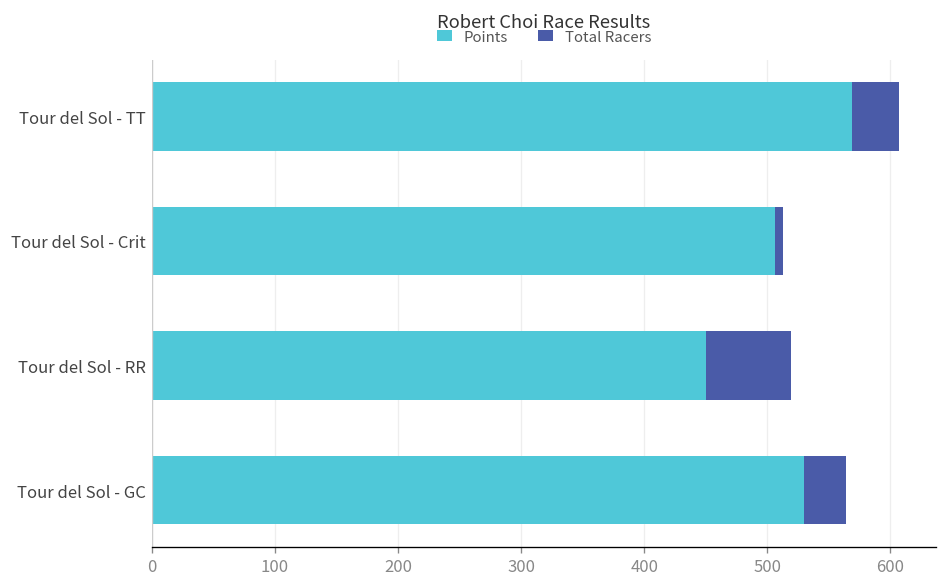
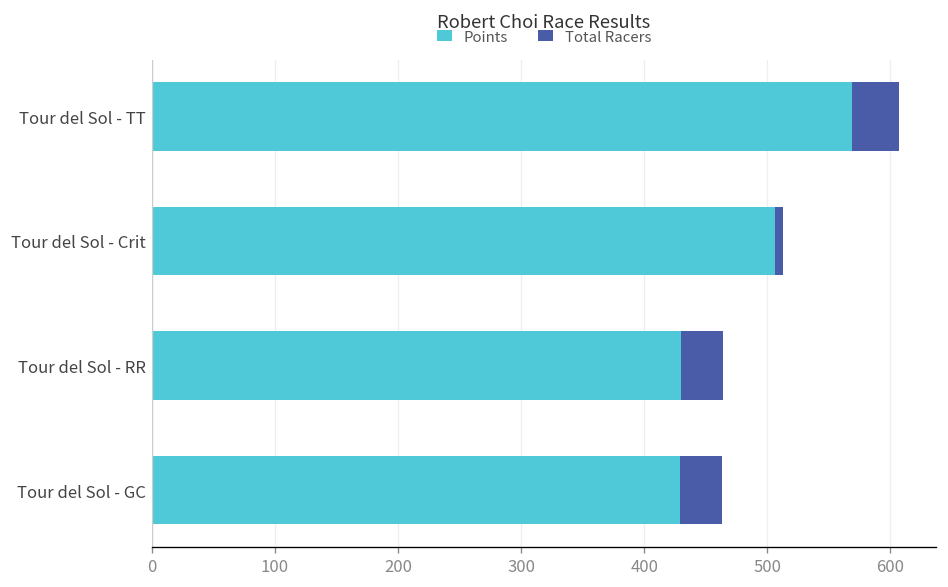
Points, Tour del Sol - RR: 450 -> 430
Total Racers, Tour del Sol - RR: 69 -> 34
Points, Tour del Sol - GC: 530 -> 429
